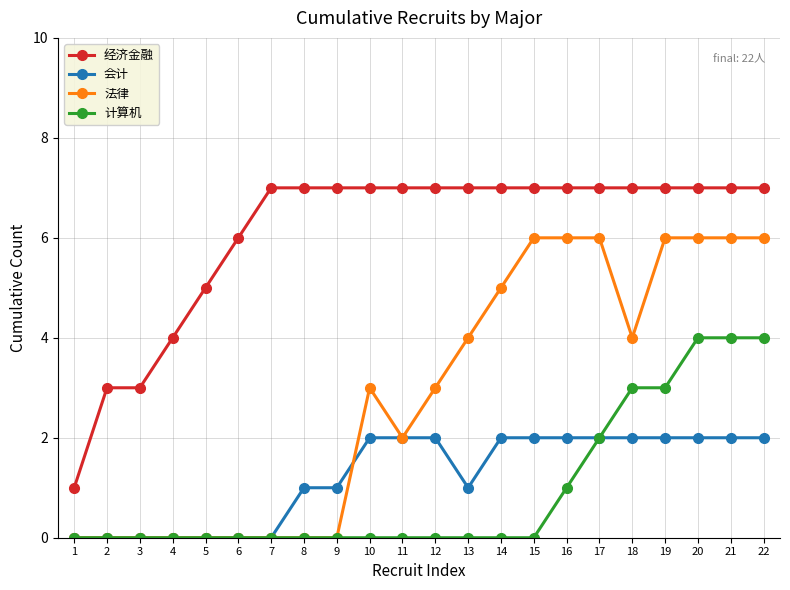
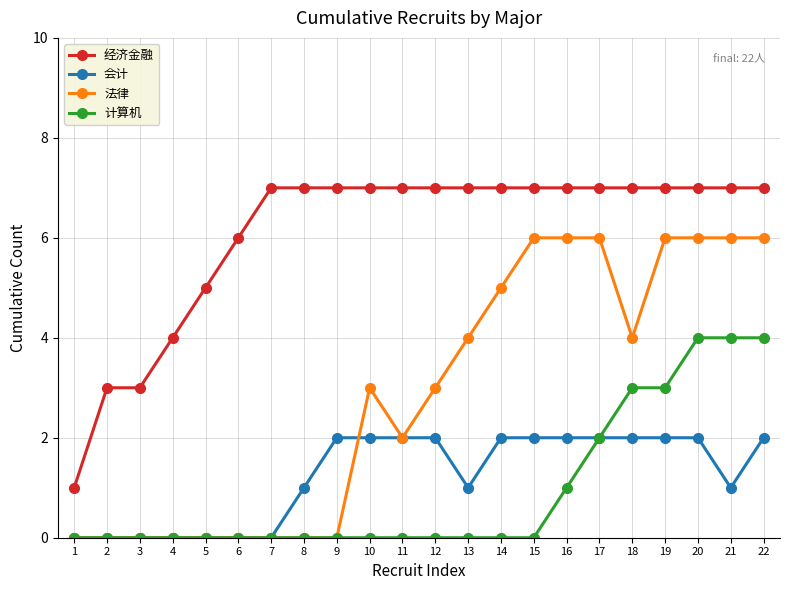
会计, 9: 1 -> 2
会计, 21: 2 -> 1
